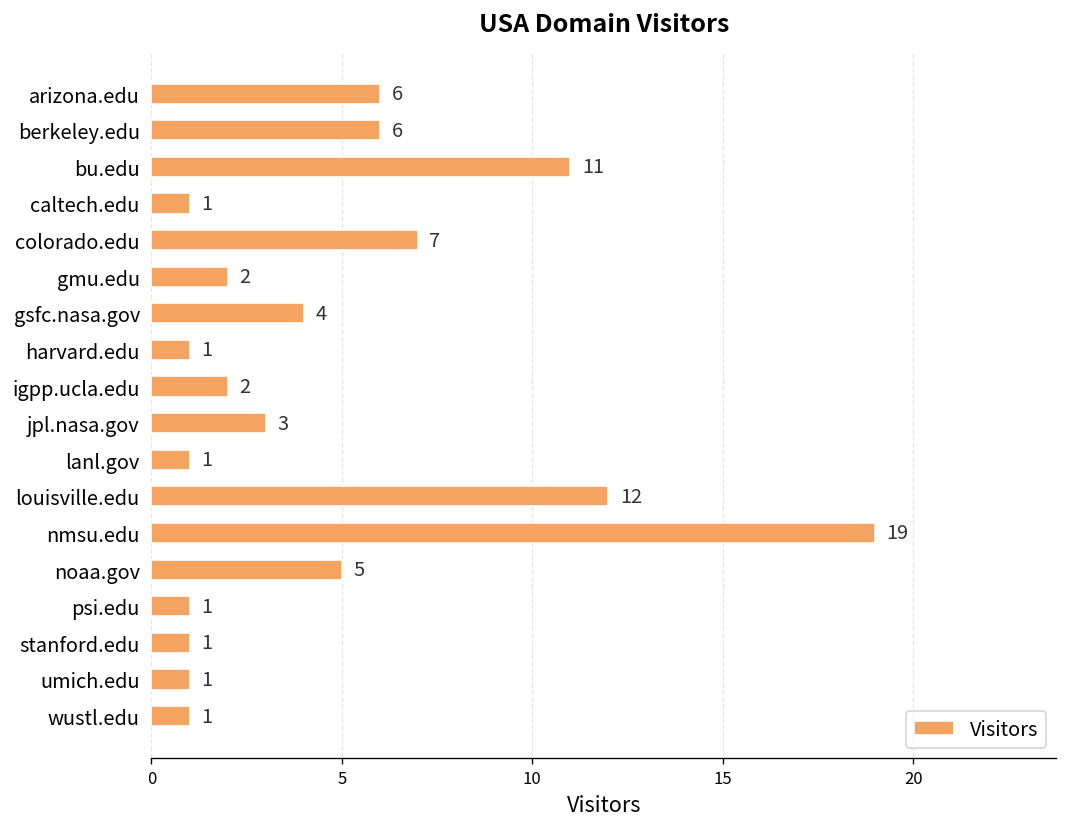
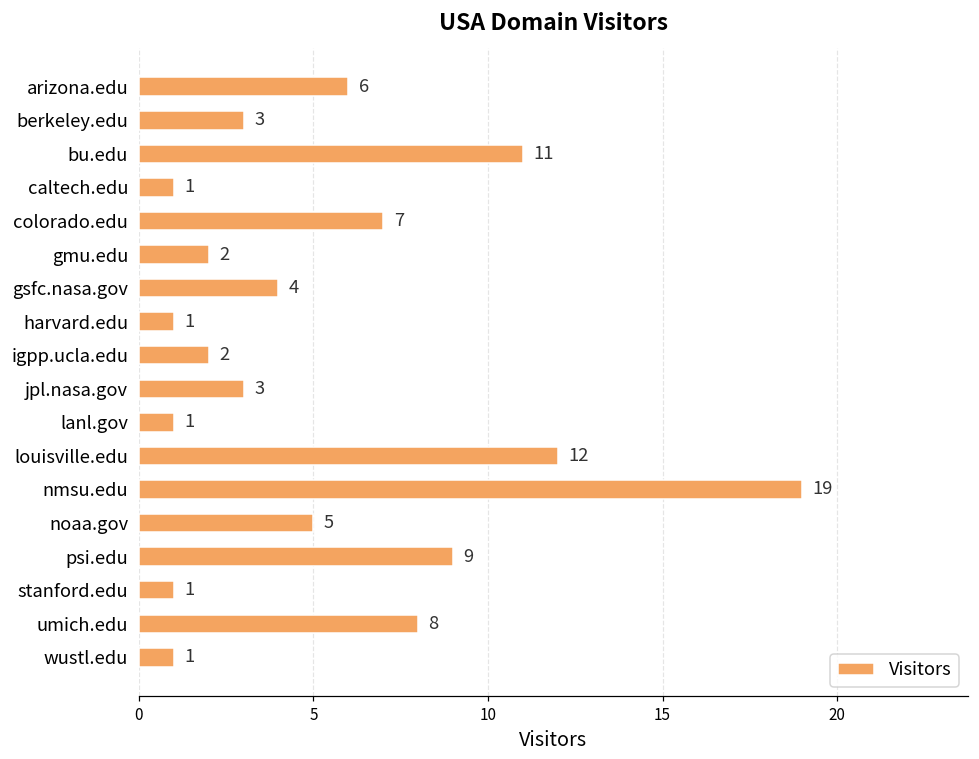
berkeley.edu: 6 -> 3
psi.edu: 1 -> 9
umich.edu: 1 -> 8
